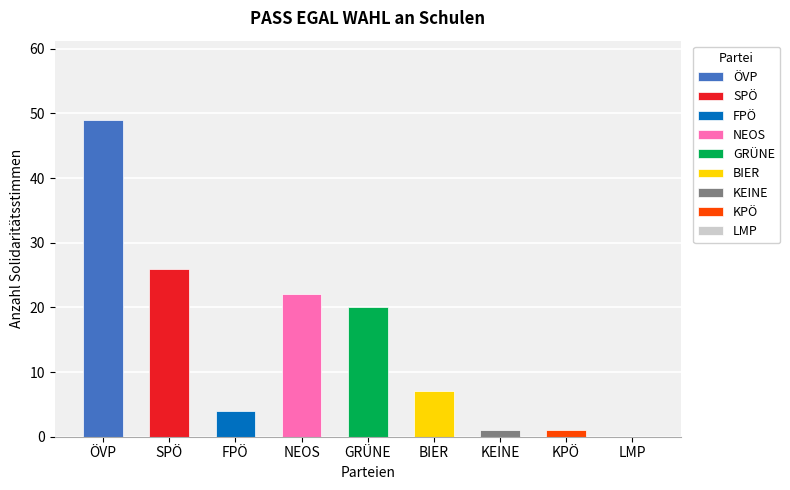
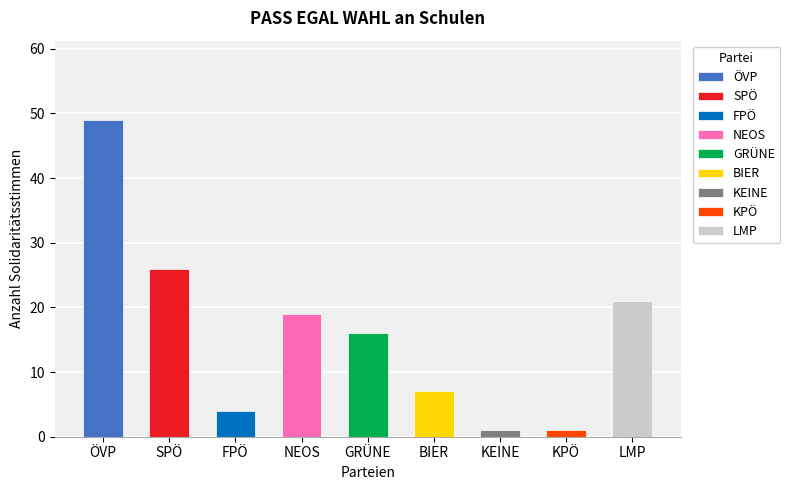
NEOS: 22 -> 19
GRÜNE: 20 -> 16
LMP: 0 -> 21
